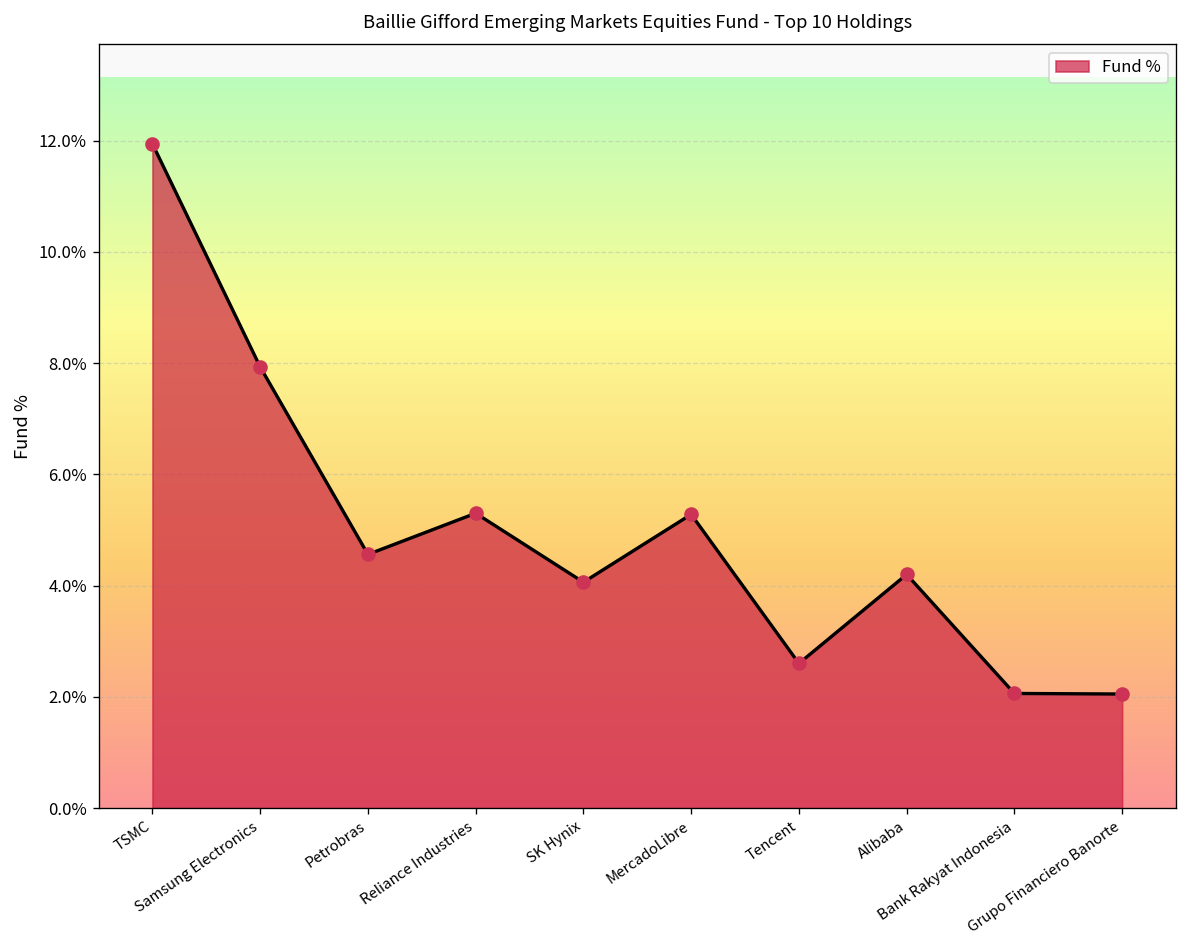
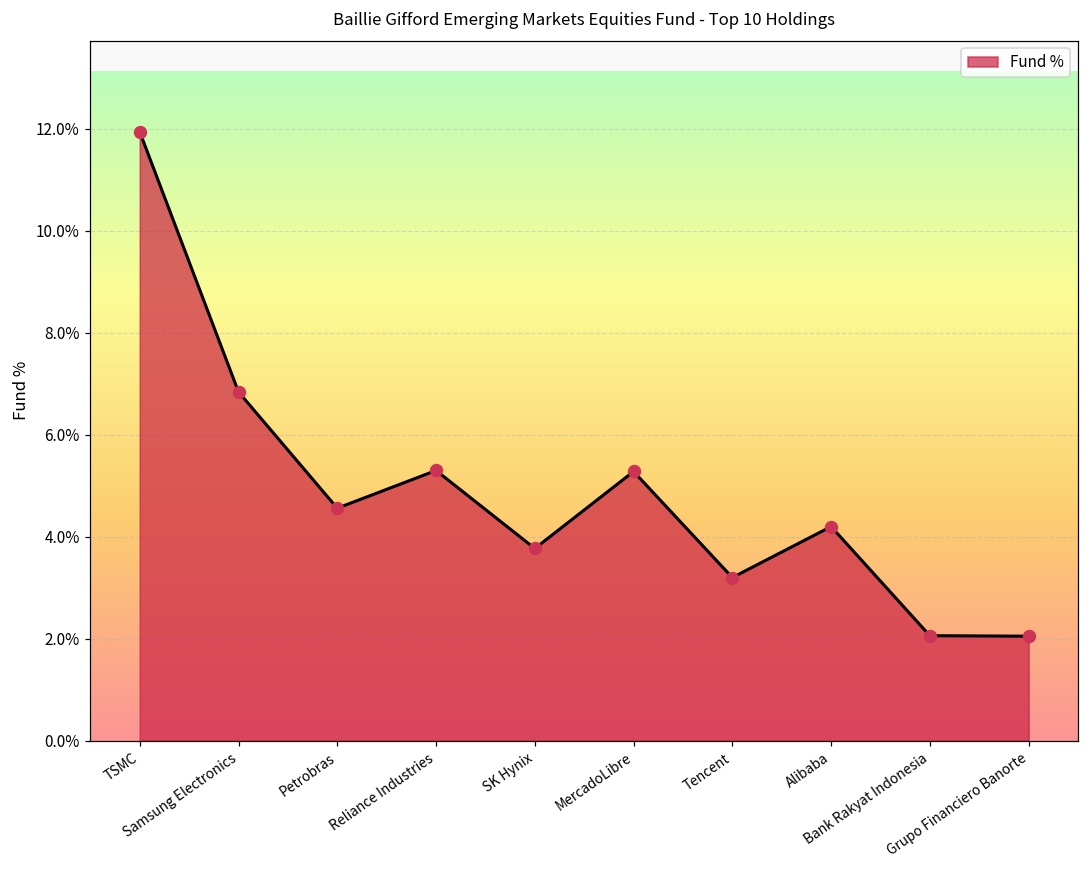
Samsung Electronics: 7.9% -> 6.8%
SK Hynix: 4.1% -> 3.8%
Tencent: 2.6% -> 3.2%
